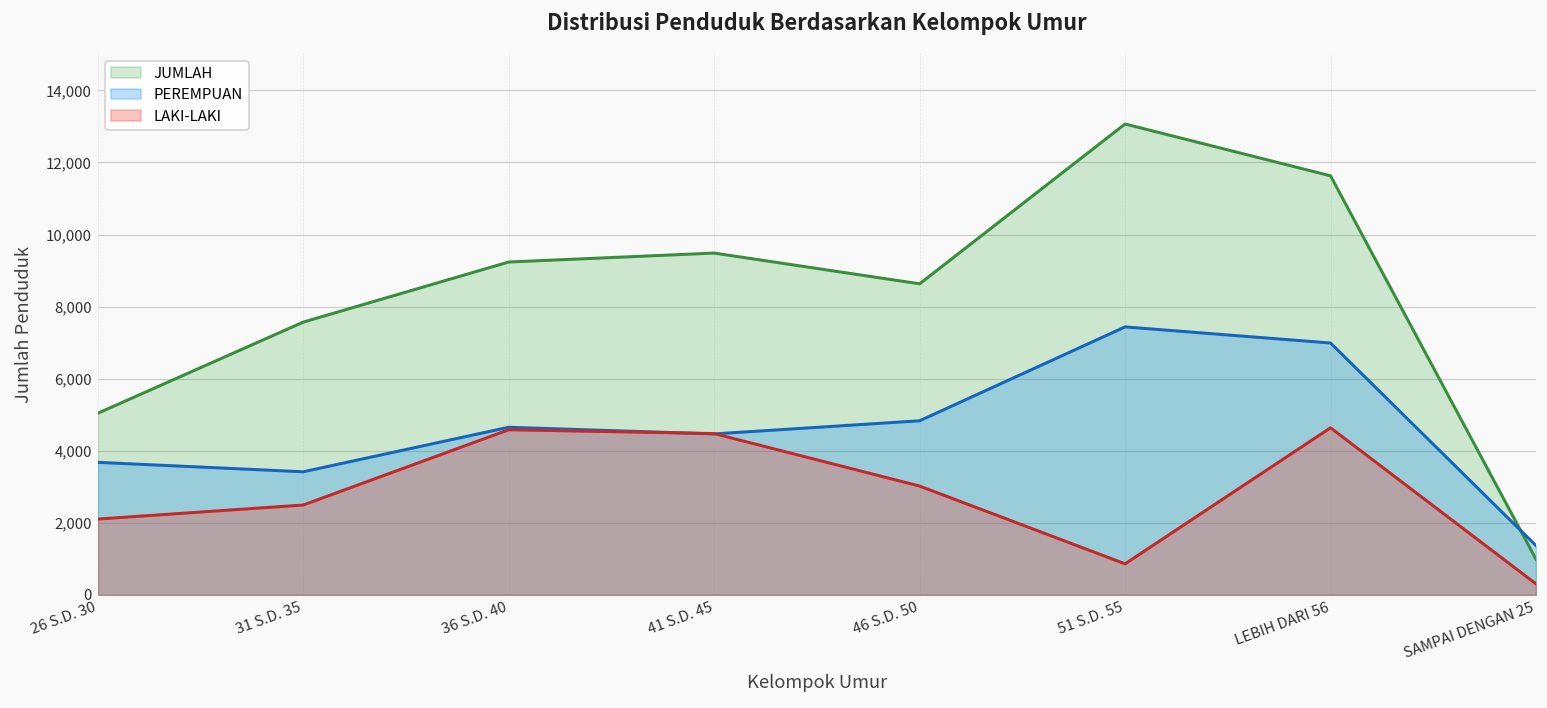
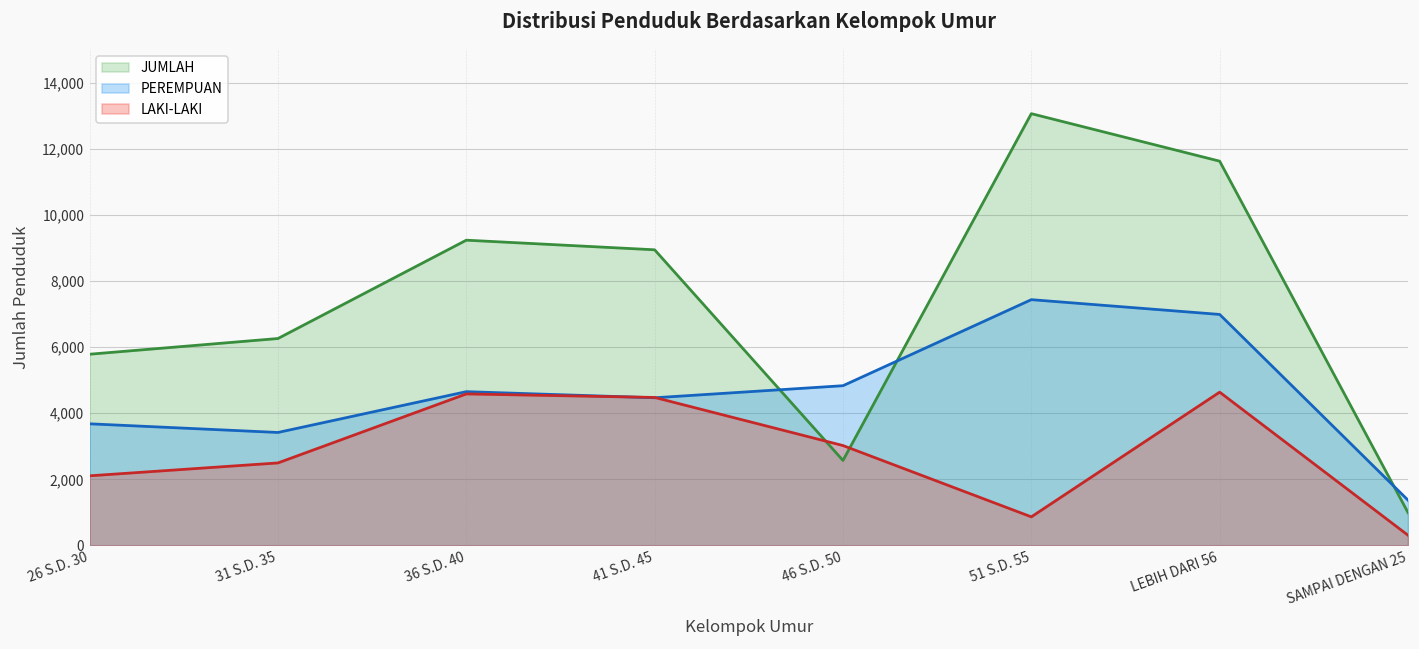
JUMLAH, 26 S.D. 30: 5,000 -> 5,800
JUMLAH, 31 S.D. 35: 7,600 -> 6,300
JUMLAH, 41 S.D. 45: 9,500 -> 8,900
JUMLAH, 46 S.D. 50: 8,600 -> 2,600
